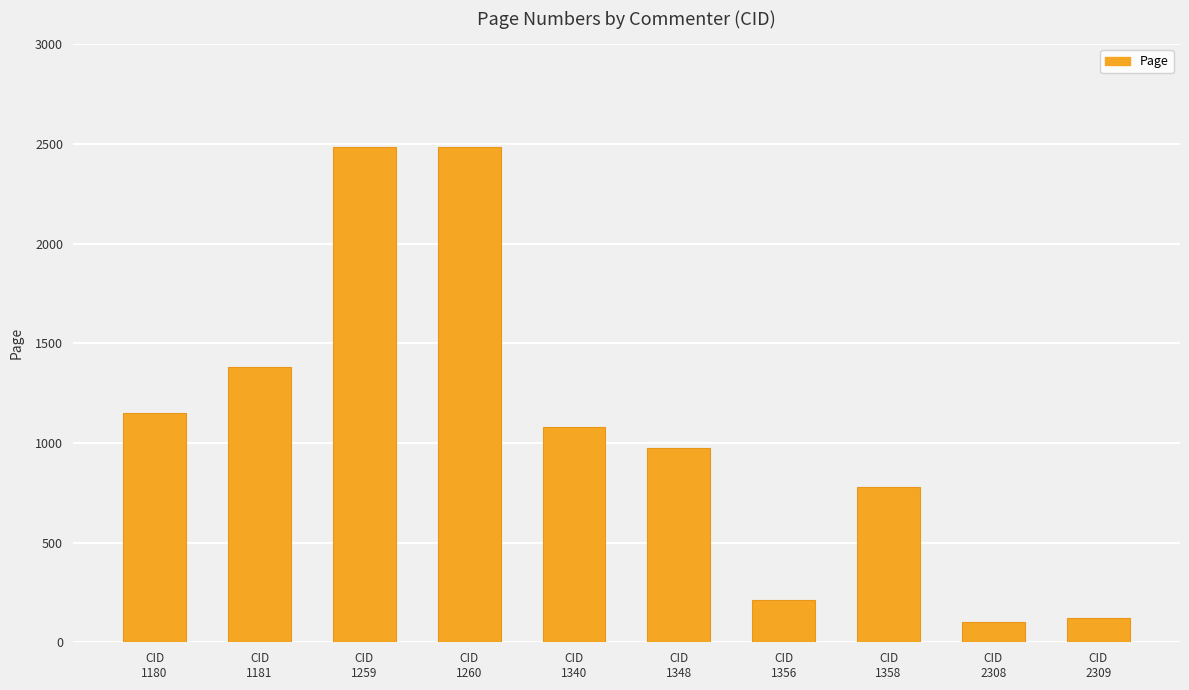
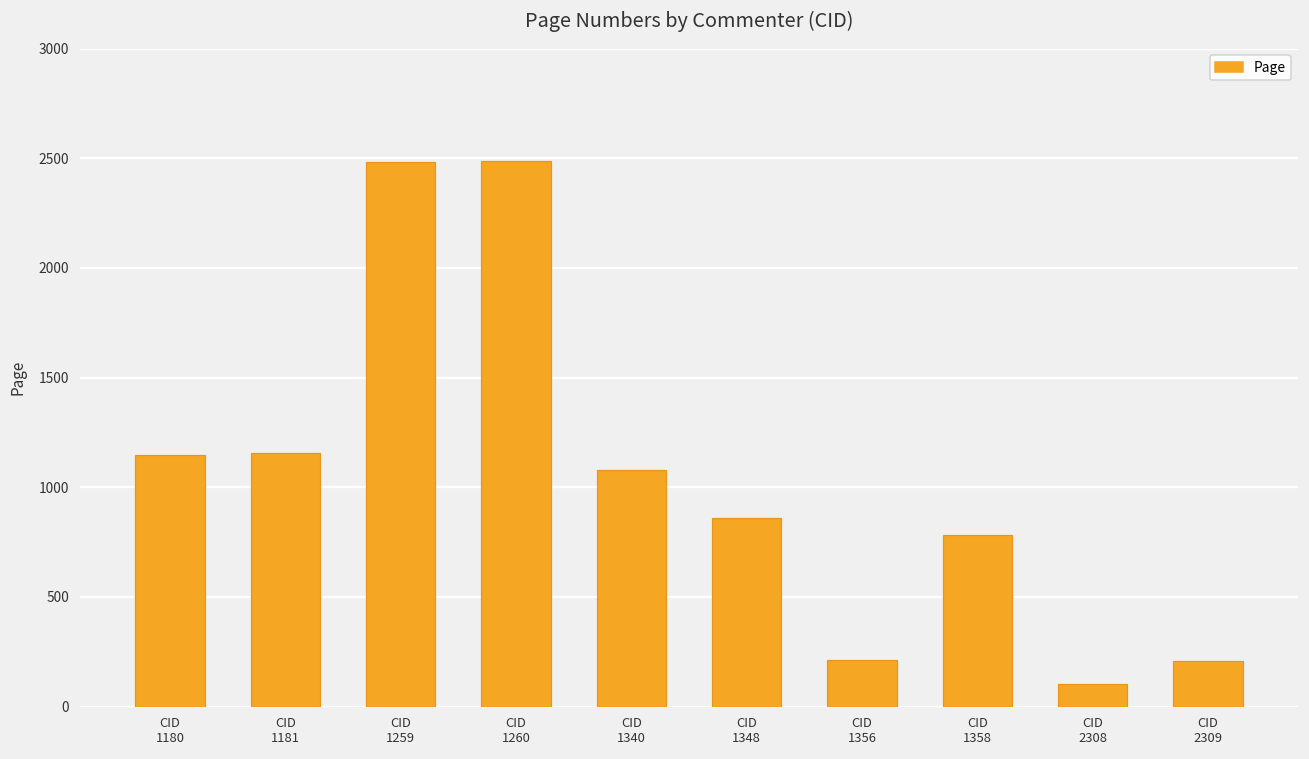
CID 1181: 1380 -> 1160
CID 1348: 970 -> 860
CID 2309: 120 -> 210
